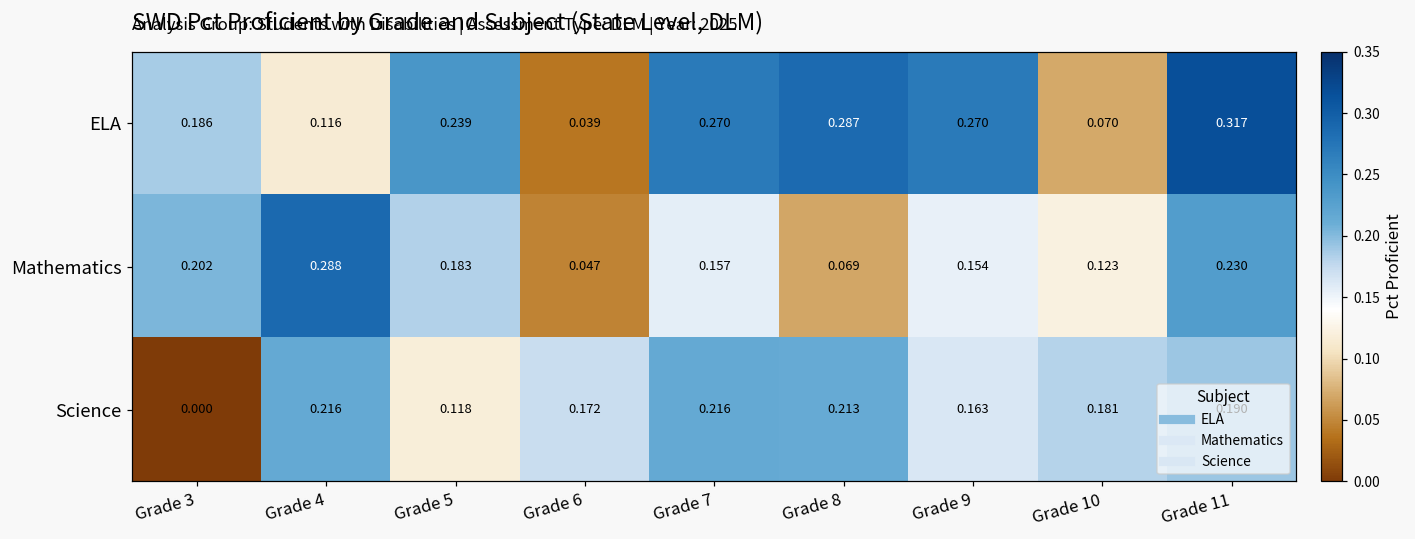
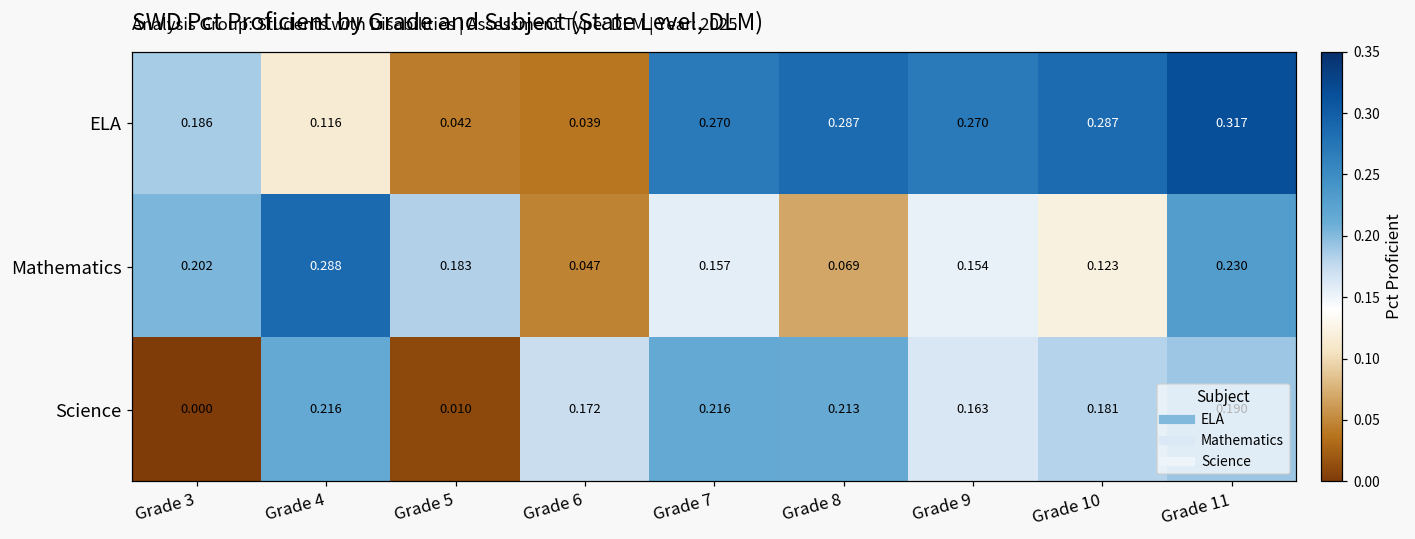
ELA, Grade 5: 0.239 -> 0.042
ELA, Grade 10: 0.070 -> 0.287
Science, Grade 5: 0.118 -> 0.010
